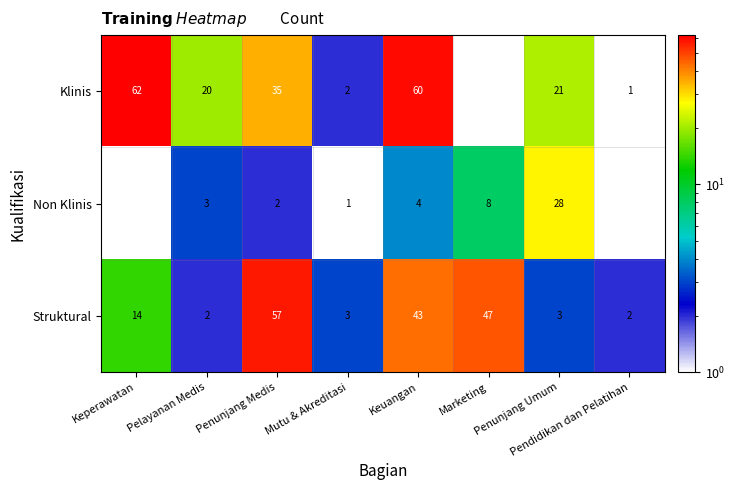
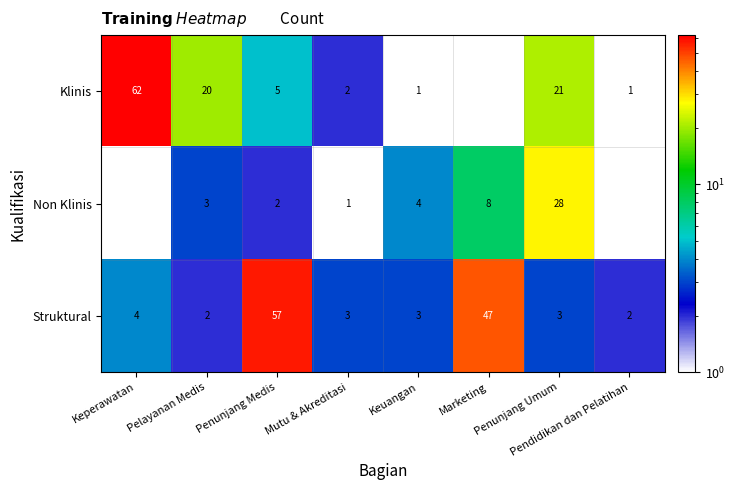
Klinis, Penunjang Medis: 35 -> 5
Klinis, Keuangan: 60 -> 1
Struktural, Keperawatan: 14 -> 4
Struktural, Keuangan: 43 -> 3
